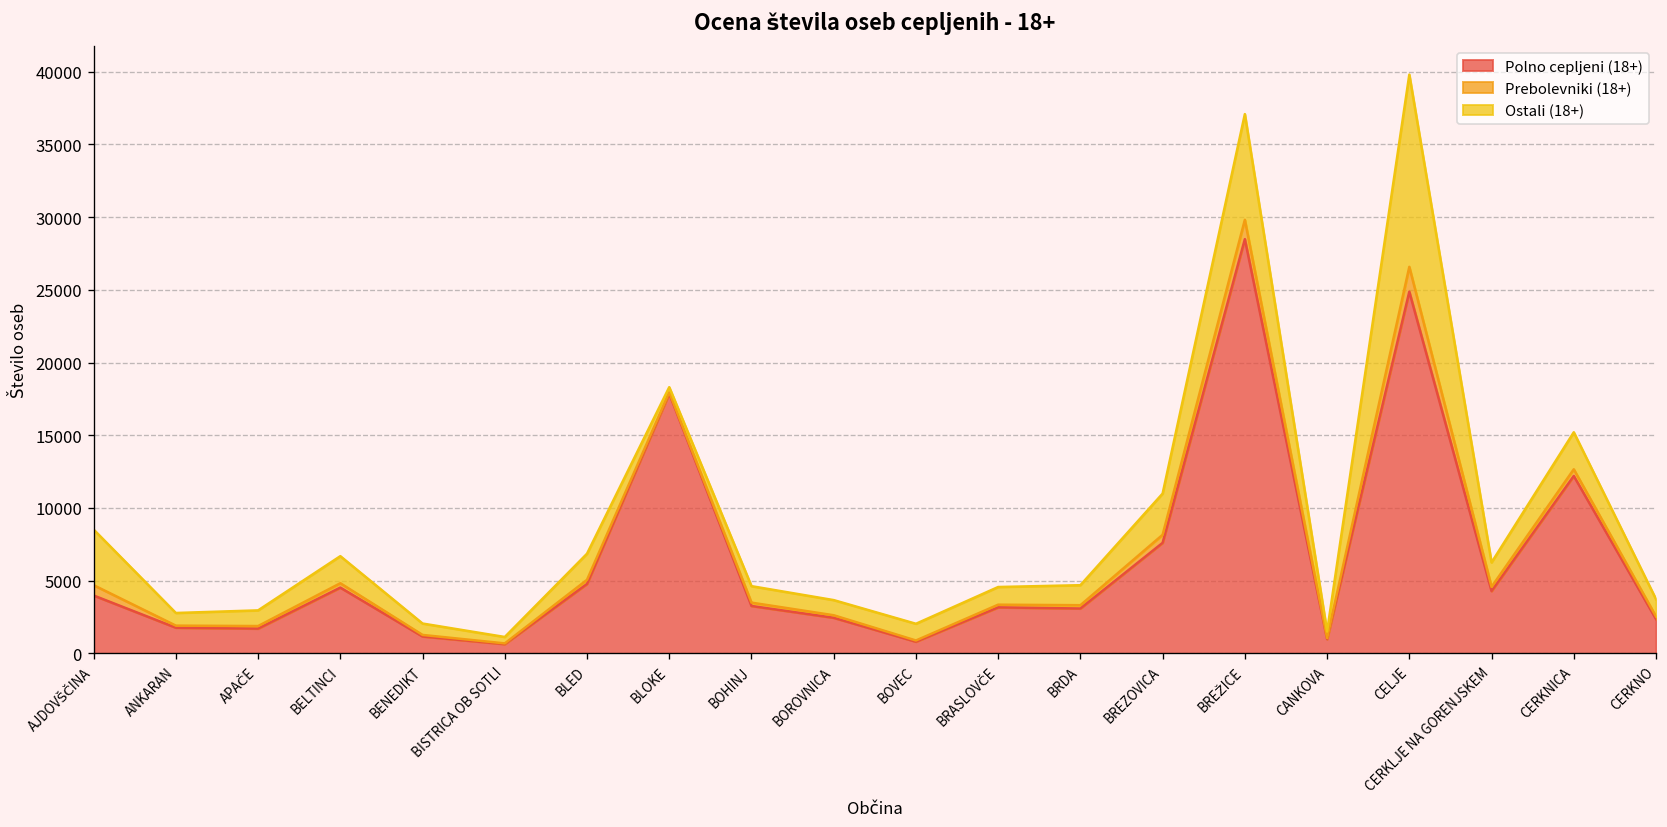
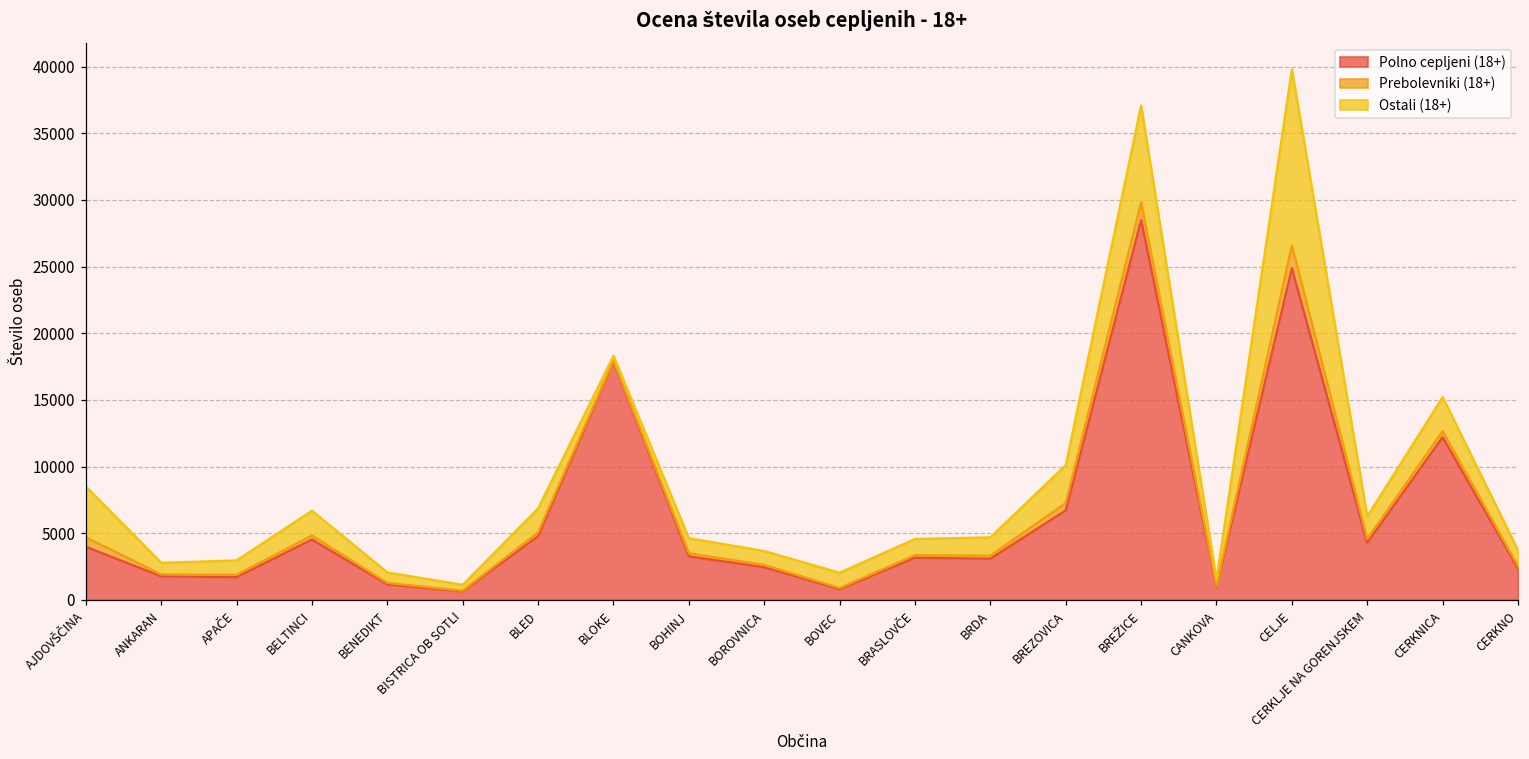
Polno cepljeni (18+), BREZOVICA: 7600 -> 6700
